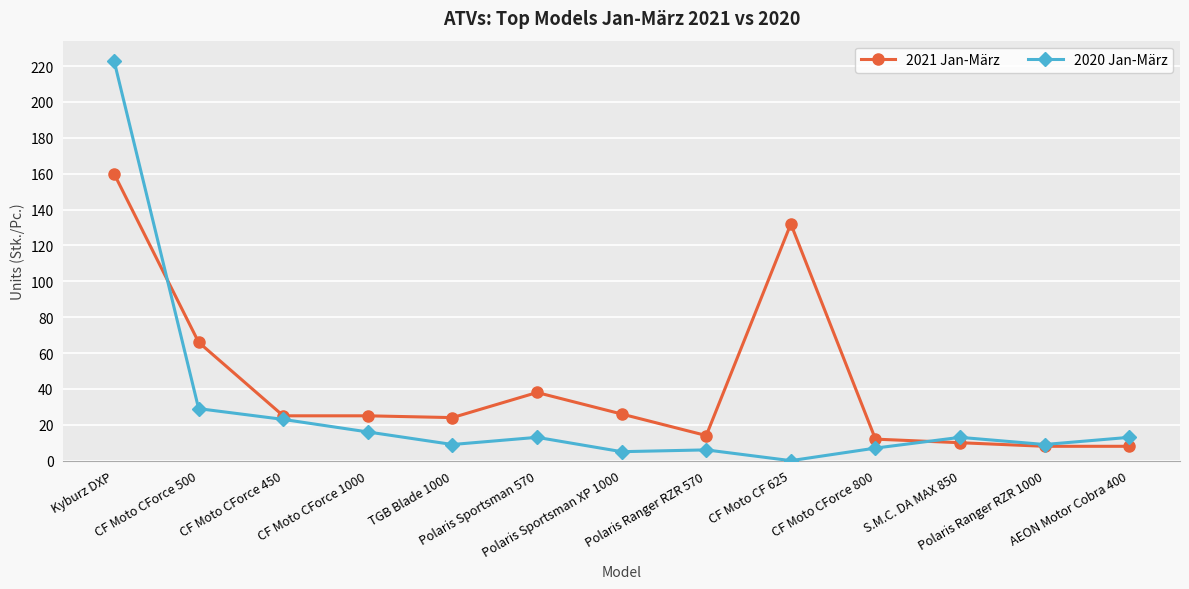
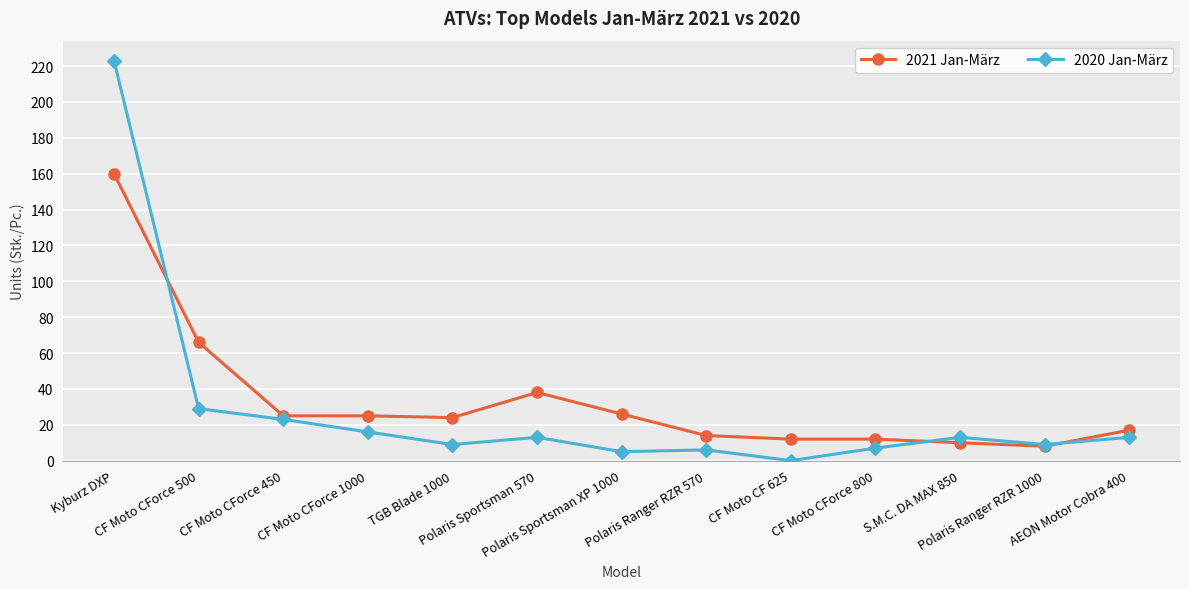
2021 Jan-März, CF Moto CF 625: 132 -> 12
2021 Jan-März, AEON Motor Cobra 400: 8 -> 17
